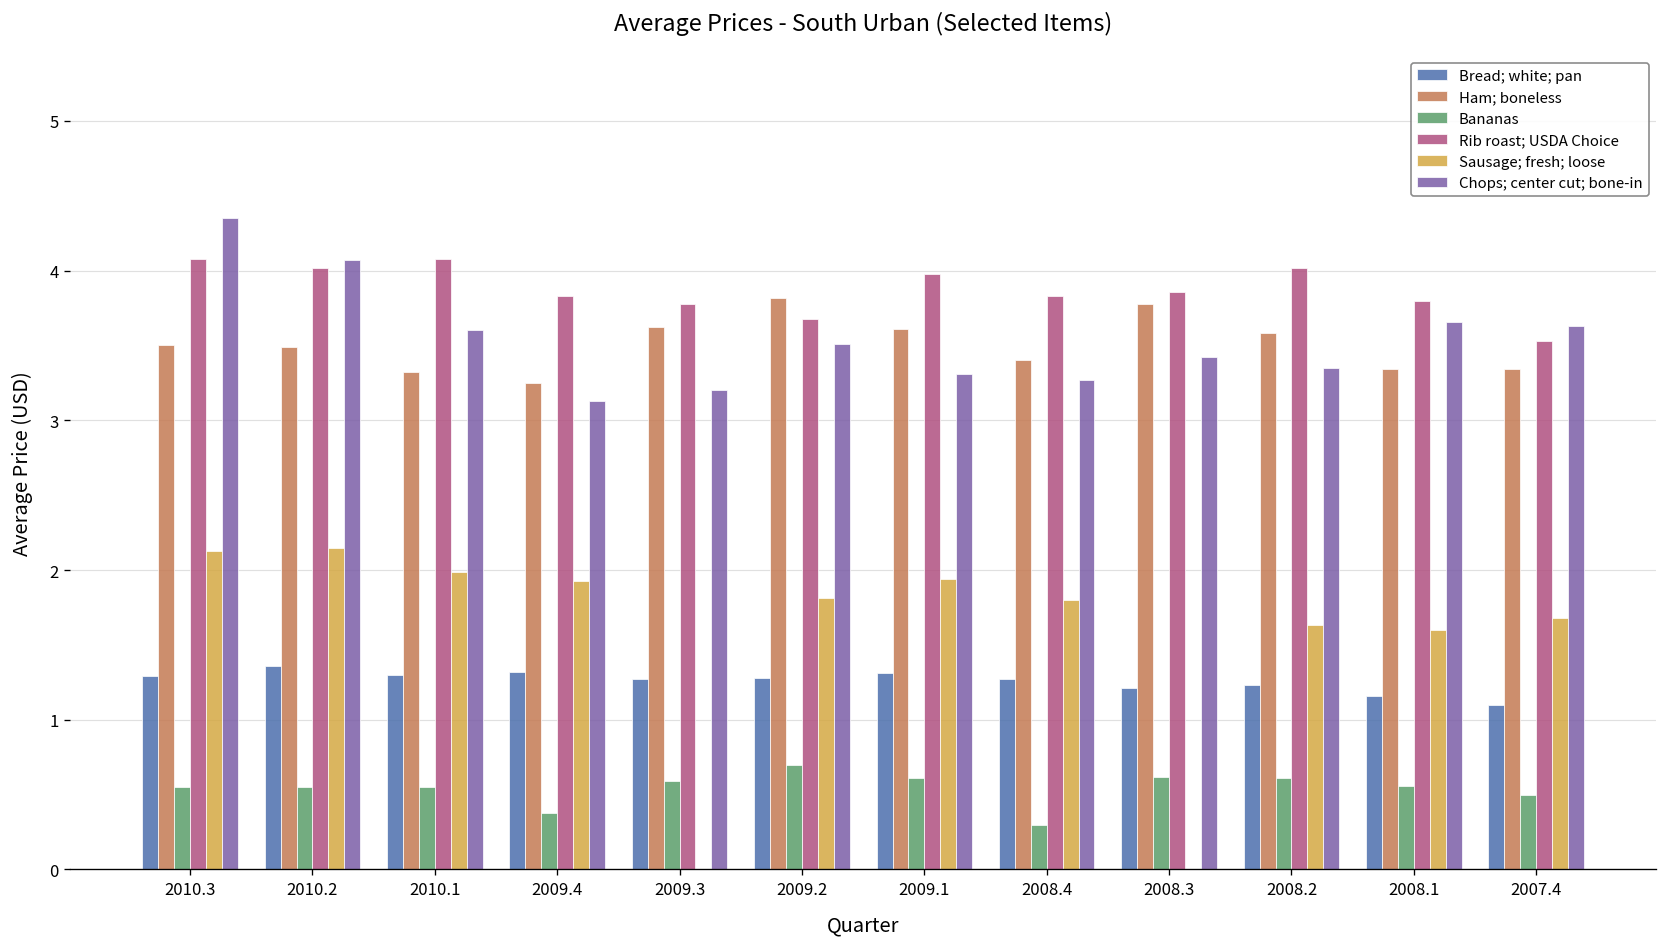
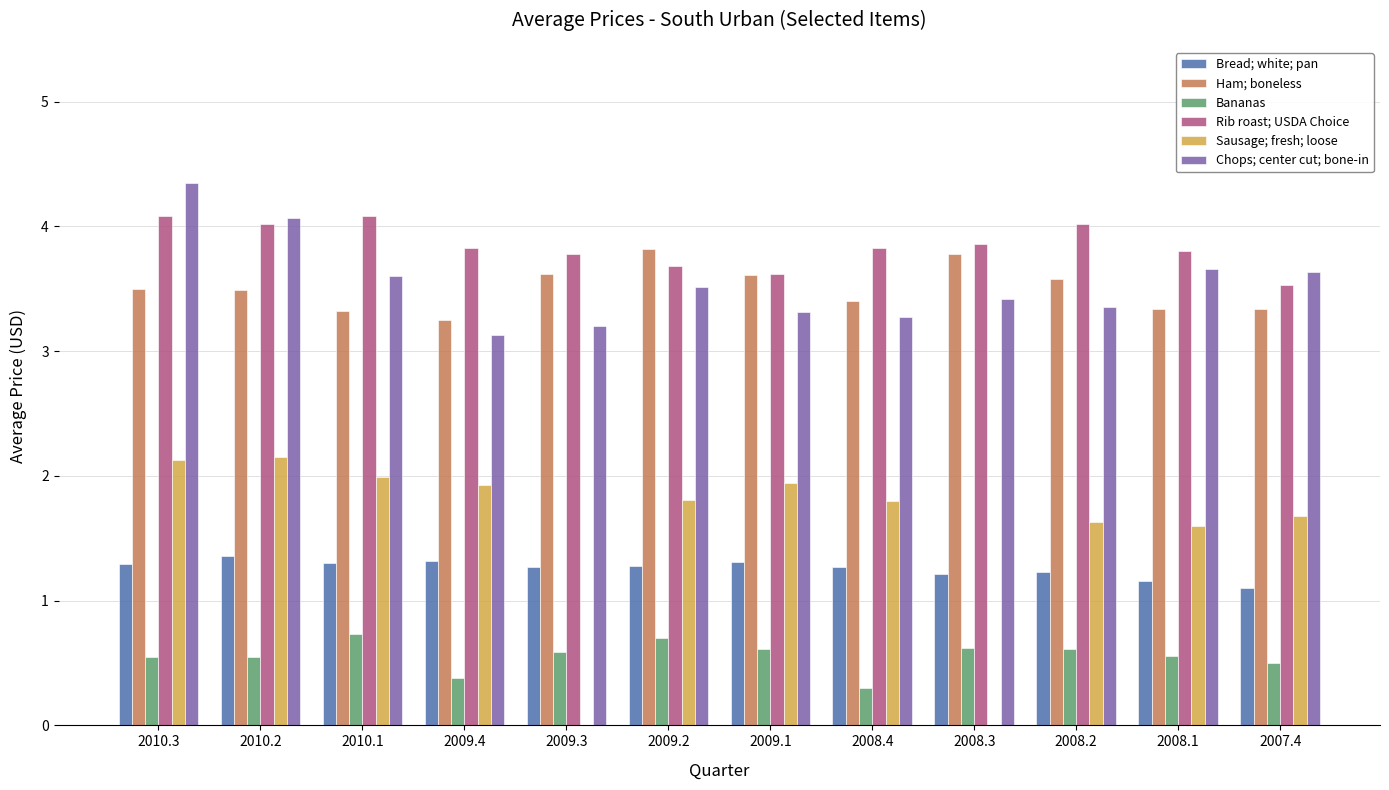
Bananas, 2010.1: 0.55 -> 0.73
Rib roast; USDA Choice, 2009.1: 3.98 -> 3.62
